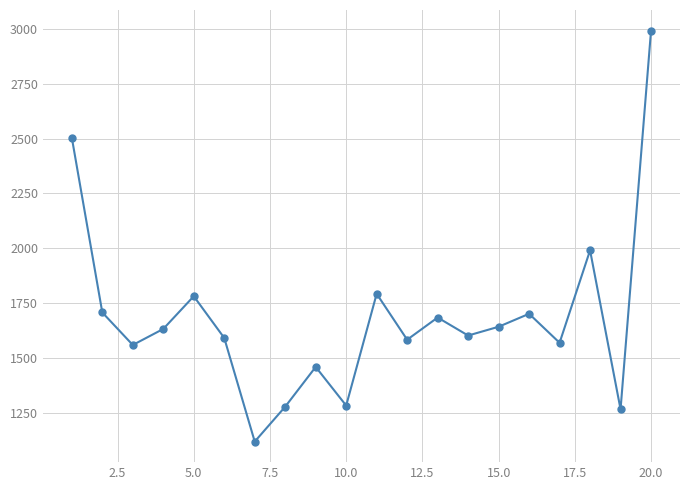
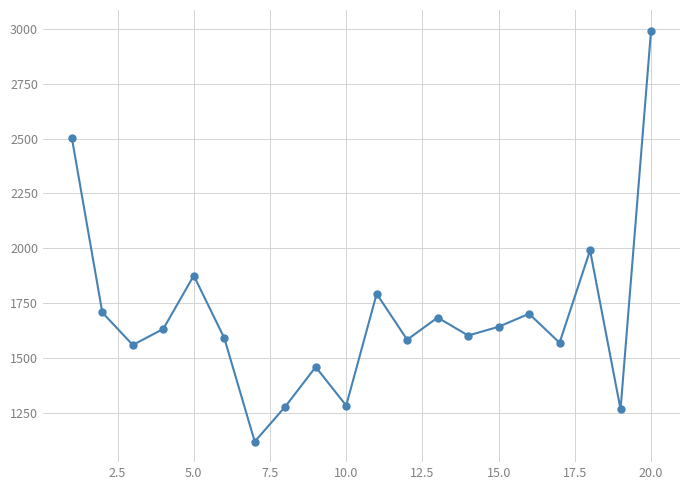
5.0: 1780 -> 1880
